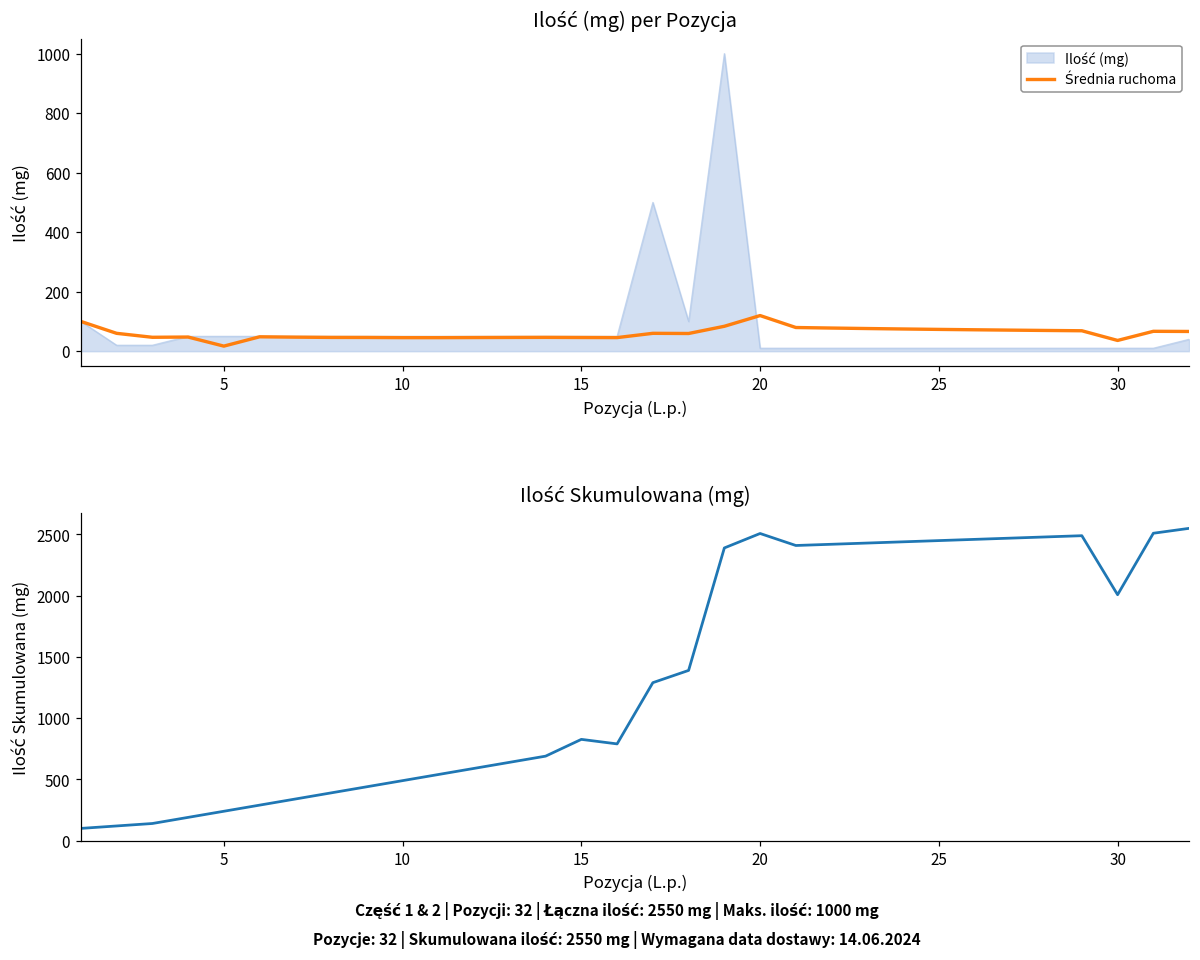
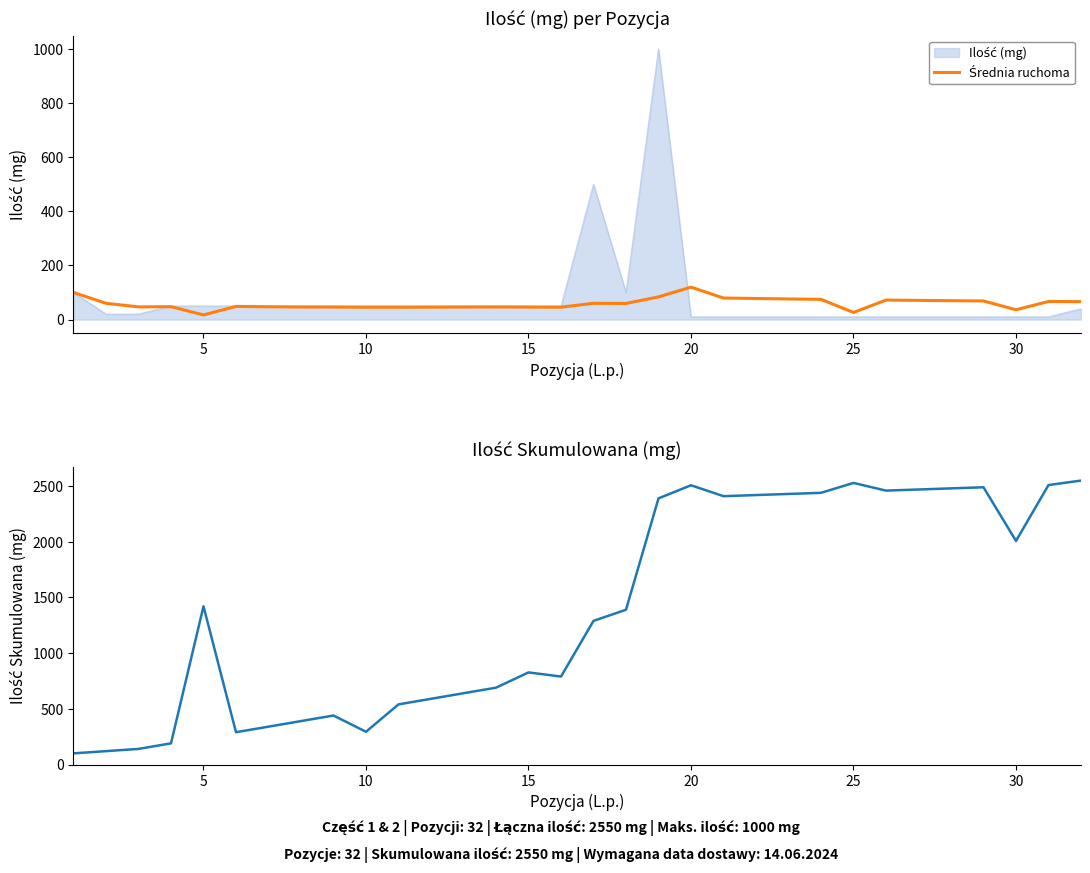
Ilość (mg) per Pozycja, Średnia ruchoma, 25: 70 -> 30
Ilość Skumulowana (mg), 5: 240 -> 1420
Ilość Skumulowana (mg), 10: 490 -> 290
Ilość Skumulowana (mg), 25: 2450 -> 2530
